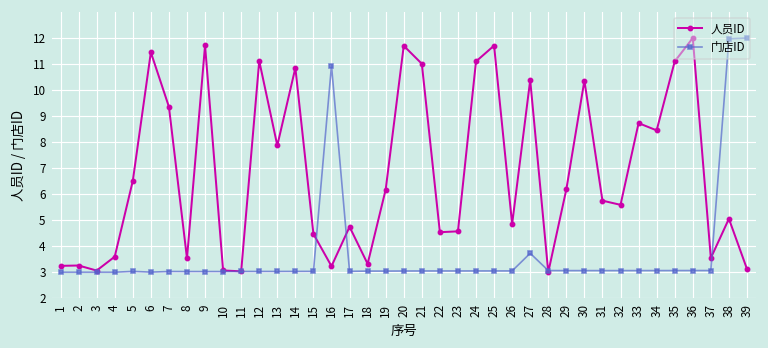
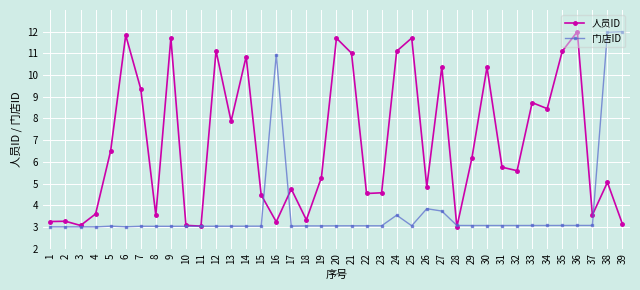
人员ID, 6: 11.5 -> 11.8
人员ID, 19: 6.2 -> 5.3
门店ID, 24: 3.1 -> 3.5
门店ID, 26: 3.1 -> 3.8
